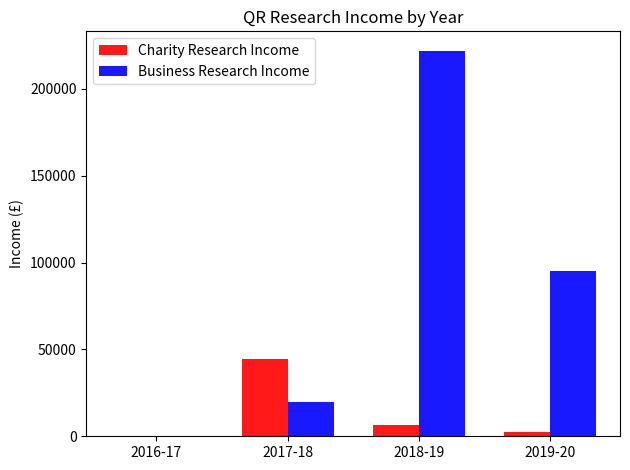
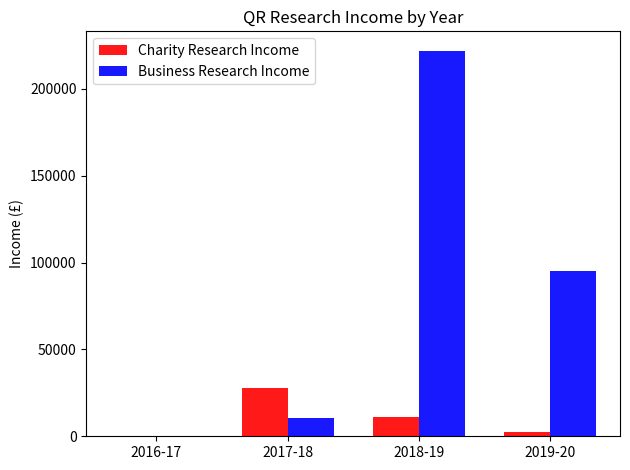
Charity Research Income, 2017-18: 45000 -> 28000
Business Research Income, 2017-18: 20000 -> 11000
Charity Research Income, 2018-19: 6000 -> 11000
